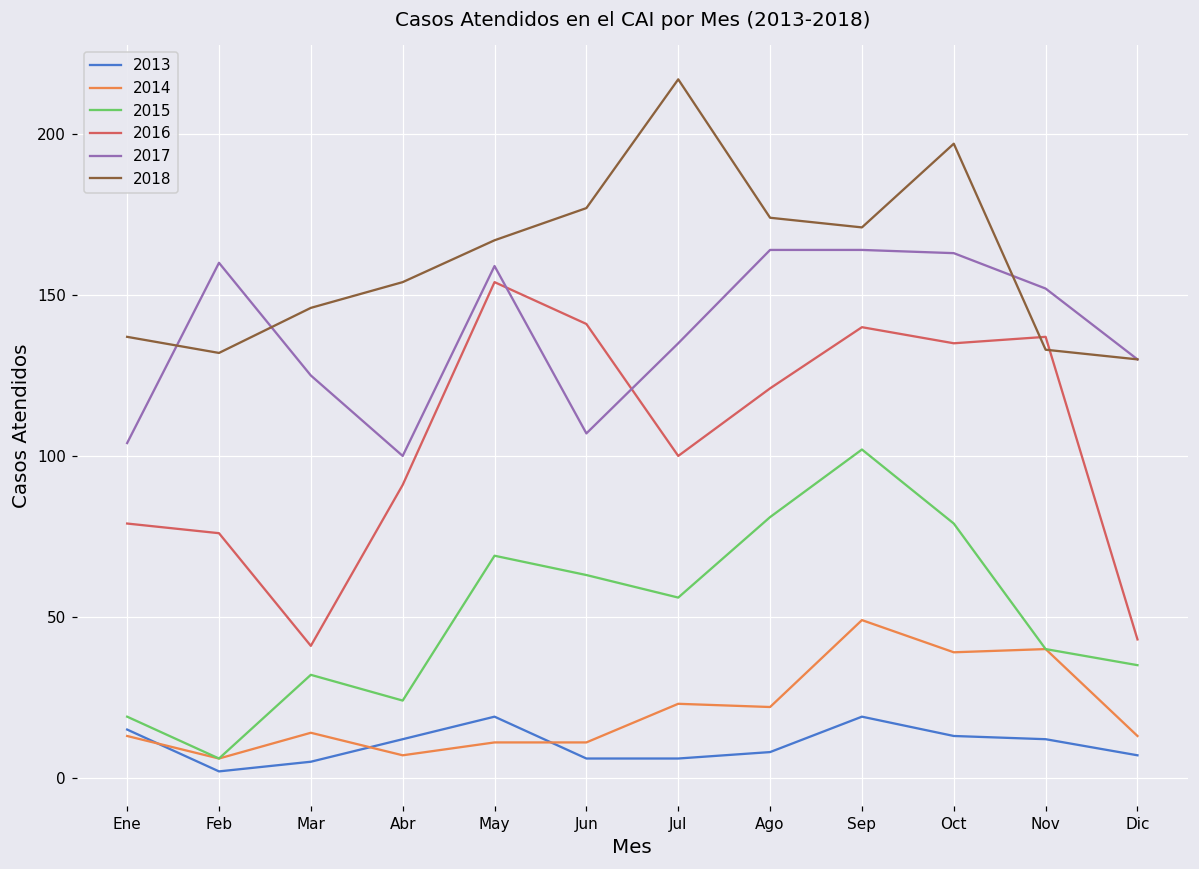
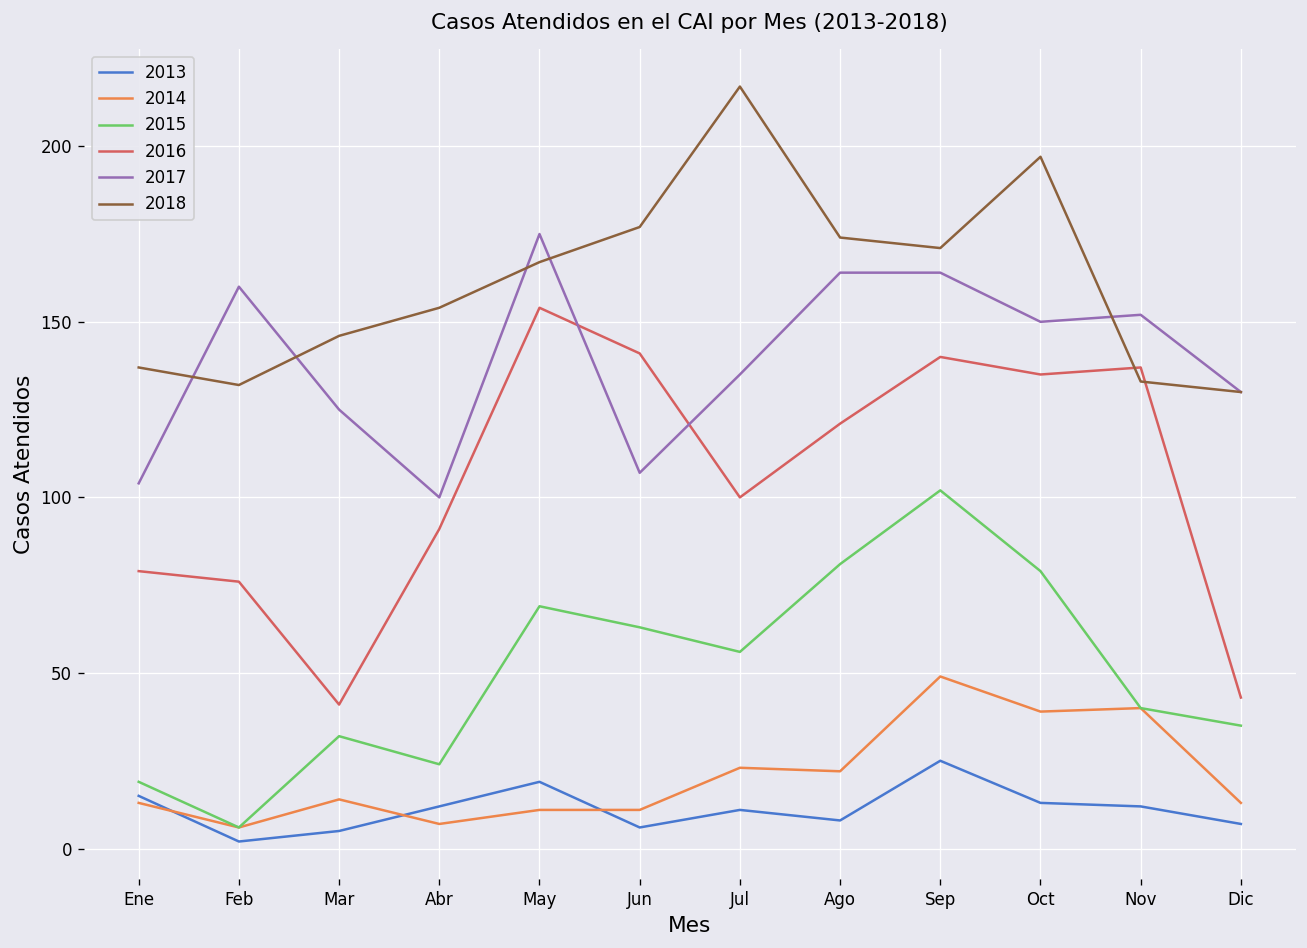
2017, May: 159 -> 175
2013, Jul: 6 -> 11
2013, Sep: 19 -> 25
2017, Oct: 163 -> 150
